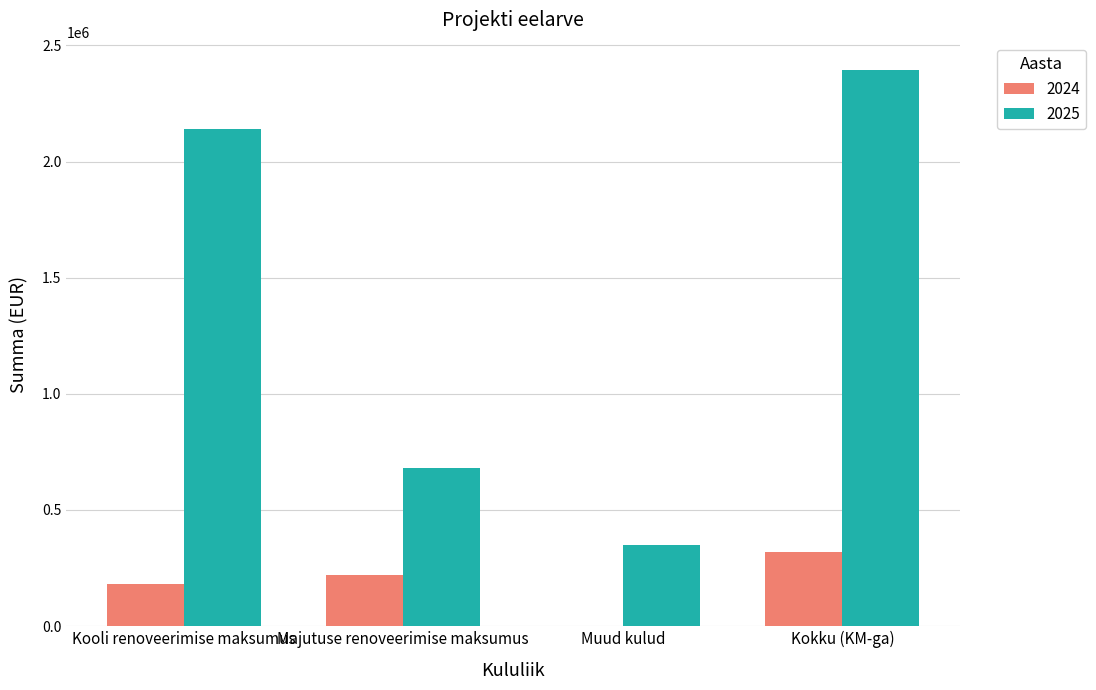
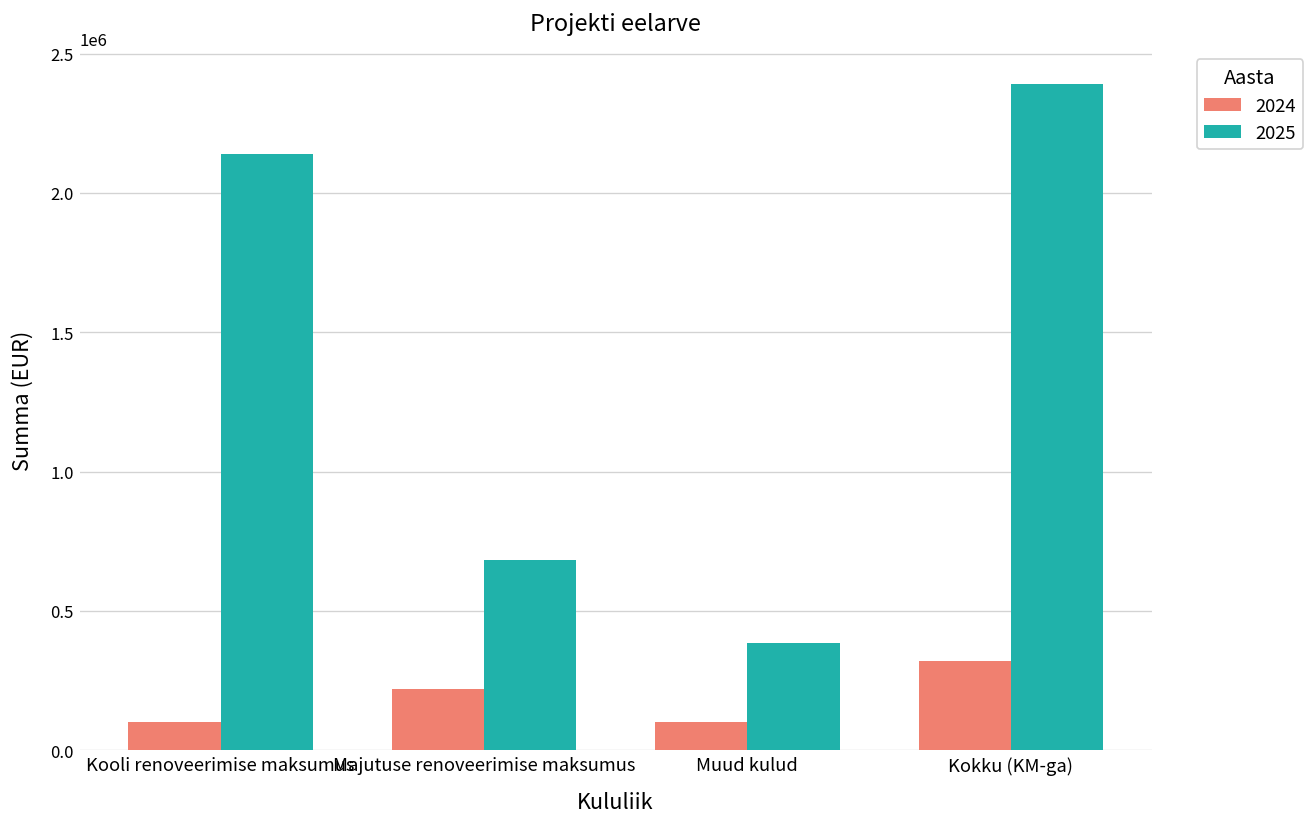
2024, Kooli renoveerimise maksumus: 180000 -> 100000
2024, Muud kulud: 0 -> 100000
2025, Muud kulud: 350000 -> 390000
